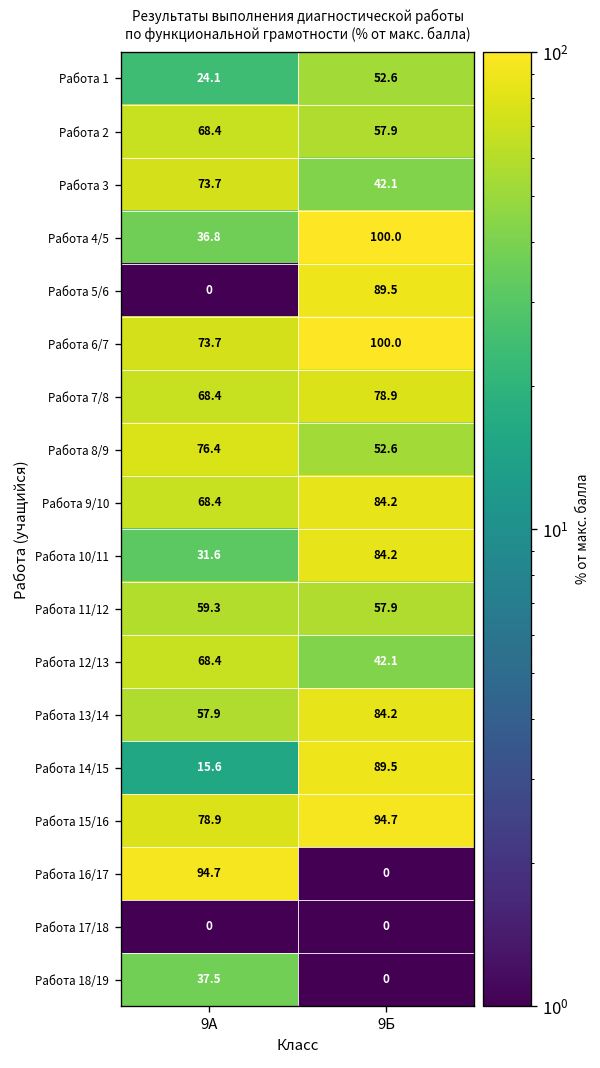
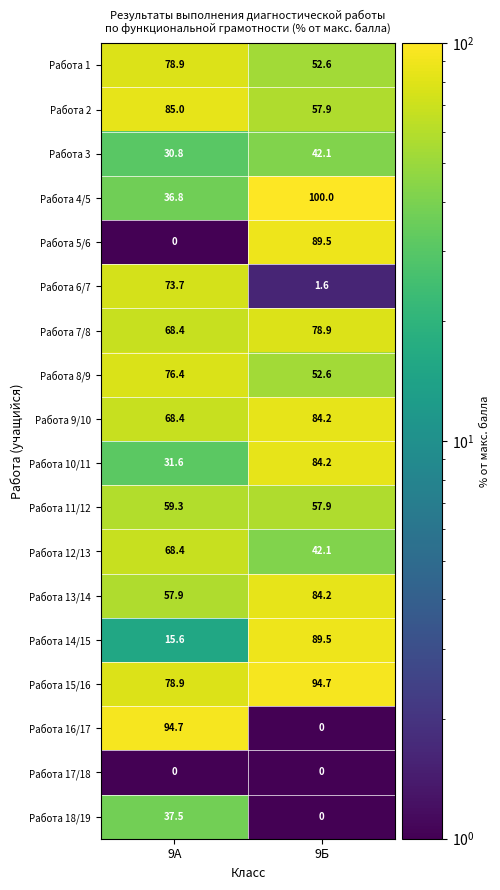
Работа 1, 9А: 24.1 -> 78.9
Работа 2, 9А: 68.4 -> 85.0
Работа 3, 9А: 73.7 -> 30.8
Работа 6/7, 9Б: 100.0 -> 1.6
